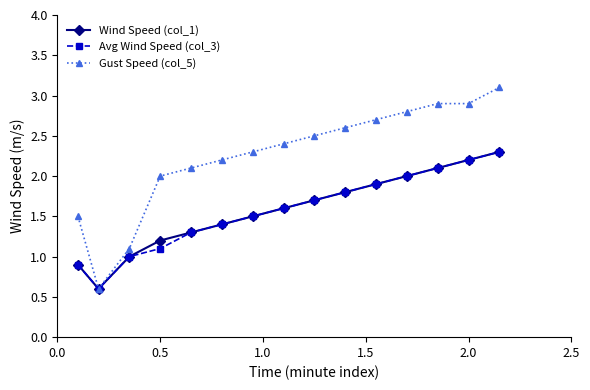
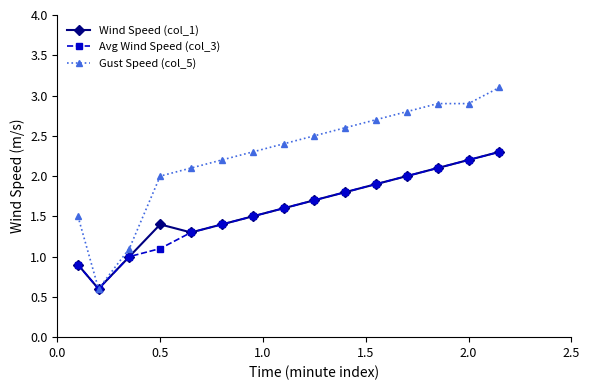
Wind Speed (col_1), 0.5: 1.2 -> 1.4
